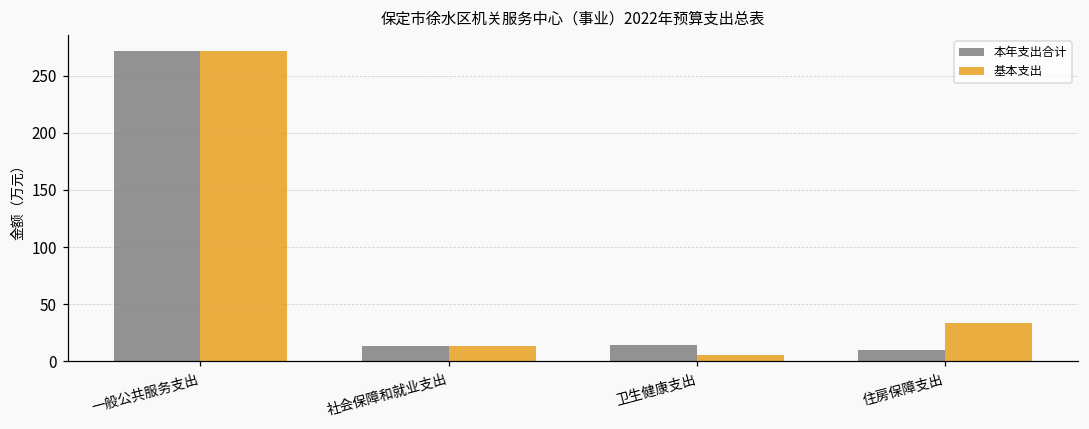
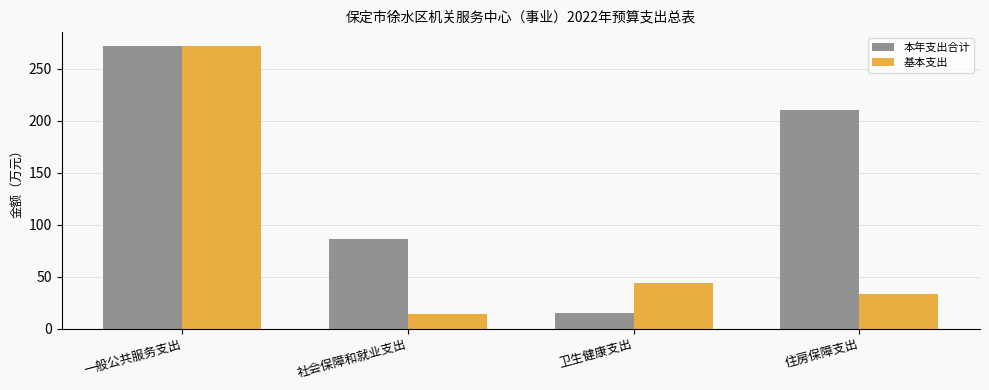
本年支出合计, 社会保障和就业支出: 14 -> 87
基本支出, 卫生健康支出: 6 -> 44
本年支出合计, 住房保障支出: 10 -> 210
